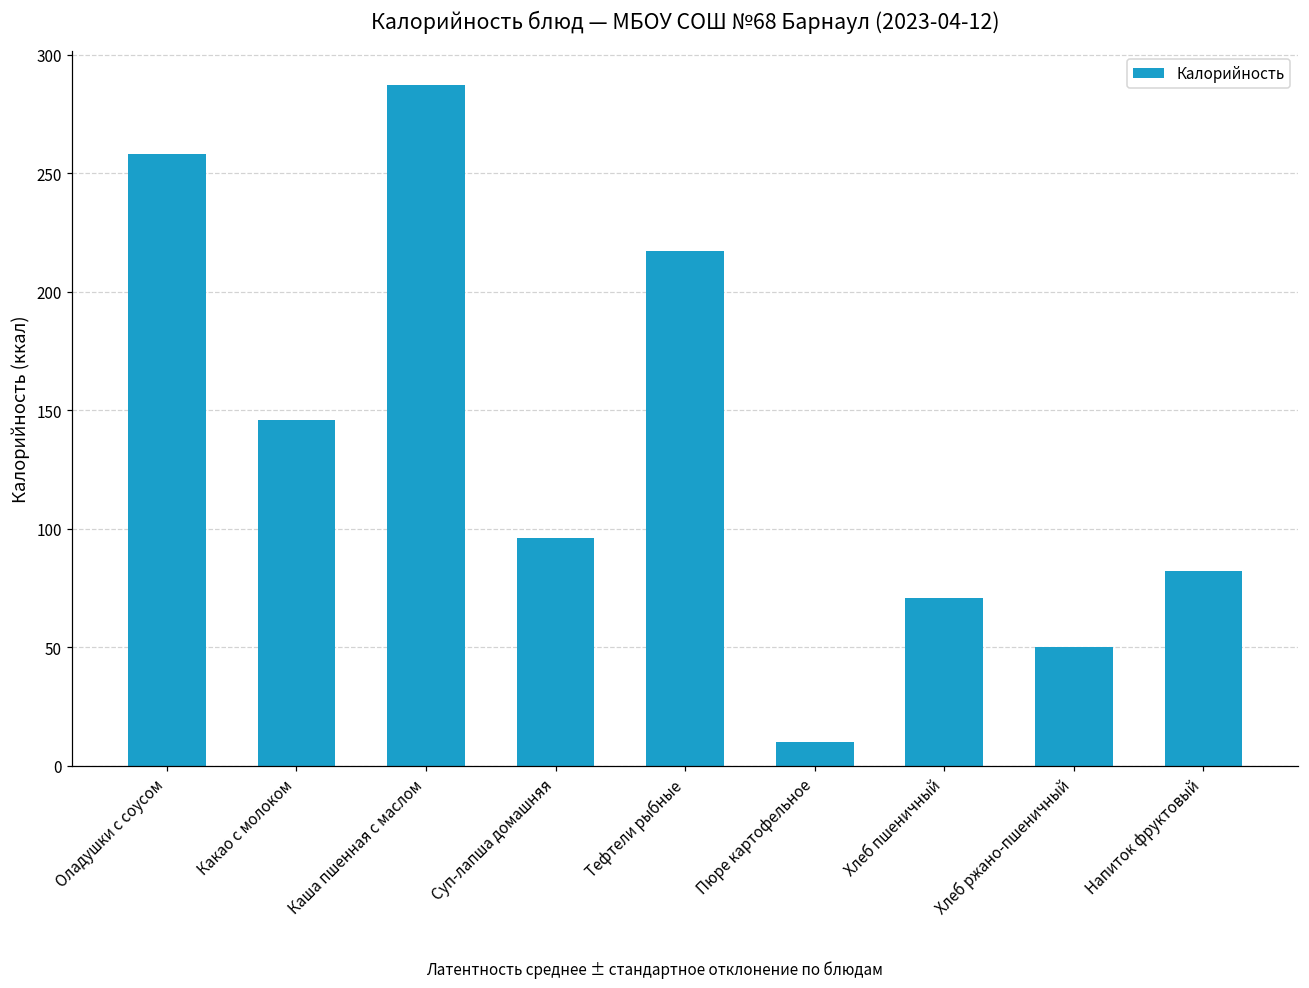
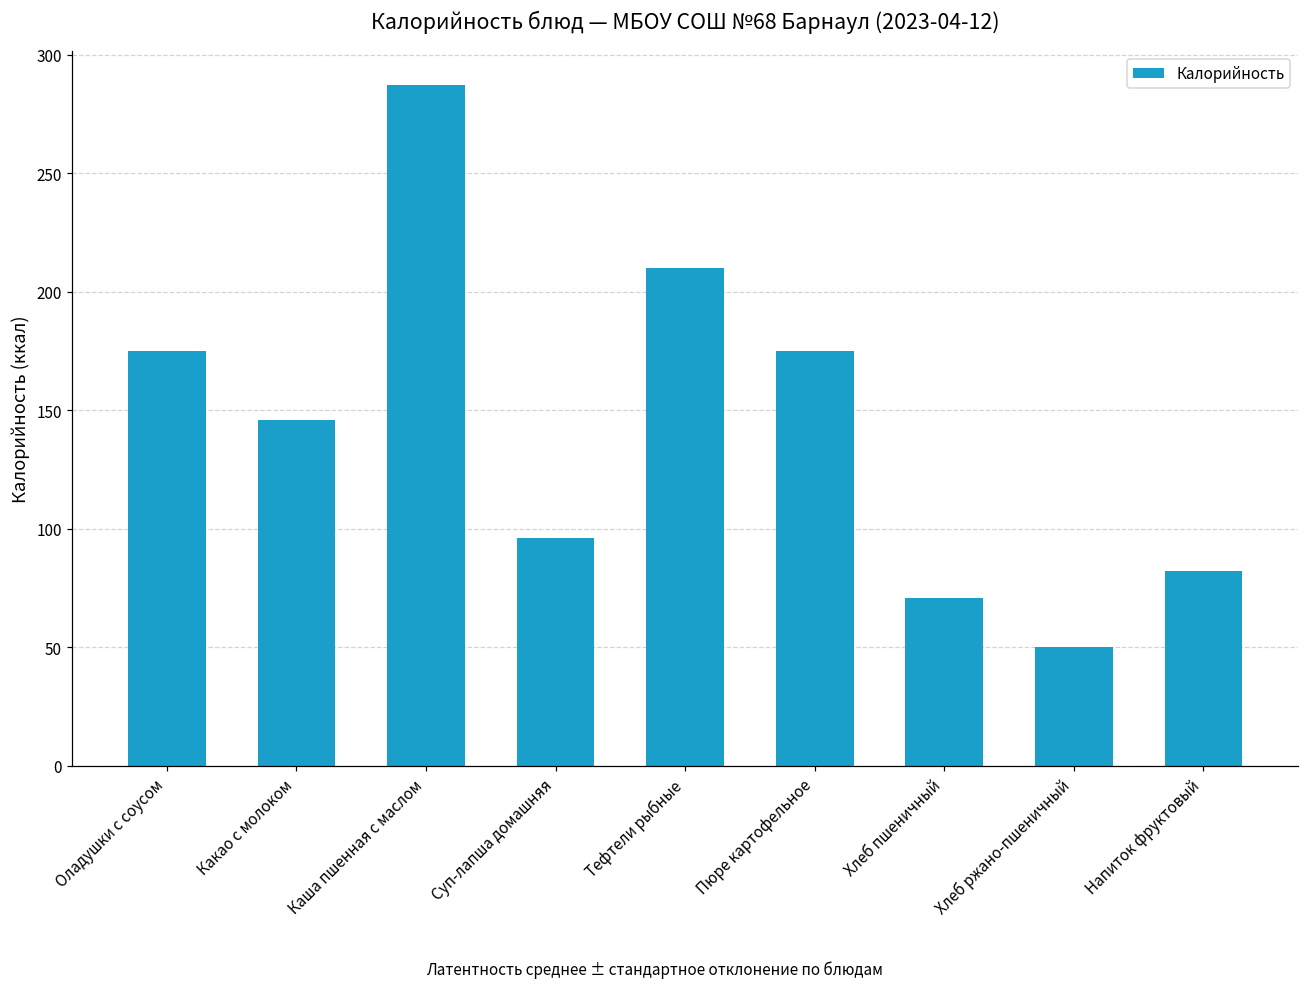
Оладушки с соусом: 258 -> 175
Тефтели рыбные: 217 -> 210
Пюре картофельное: 10 -> 175
